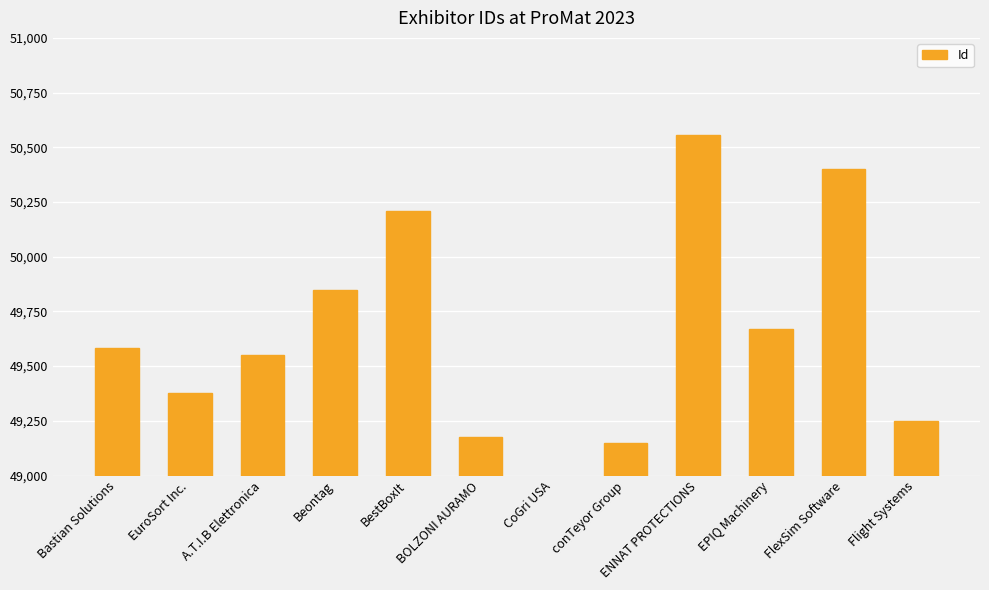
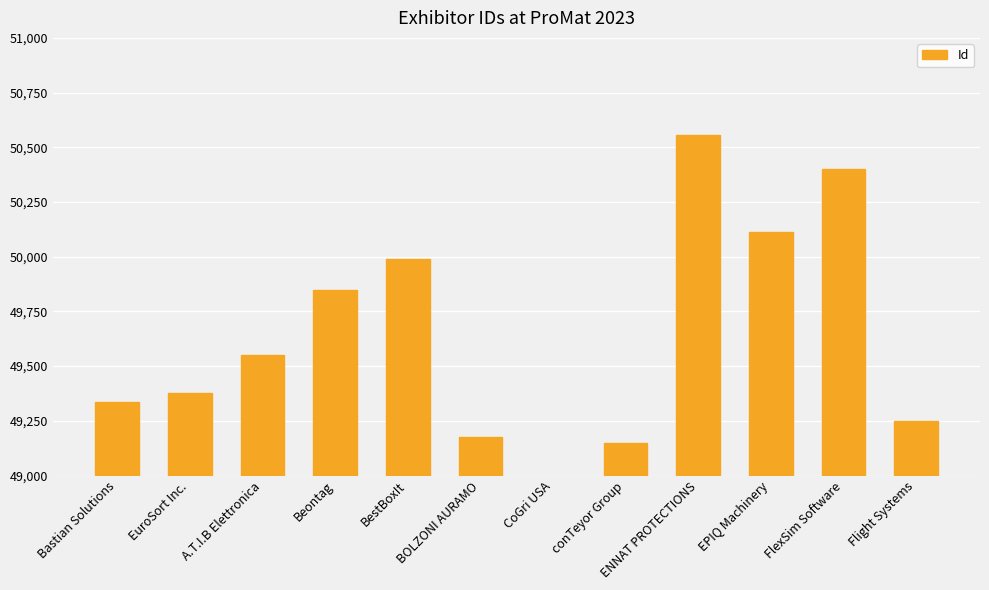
Bastian Solutions: 49,580 -> 49,340
BestBoxIt: 50,210 -> 49,990
EPIQ Machinery: 49,670 -> 50,110
